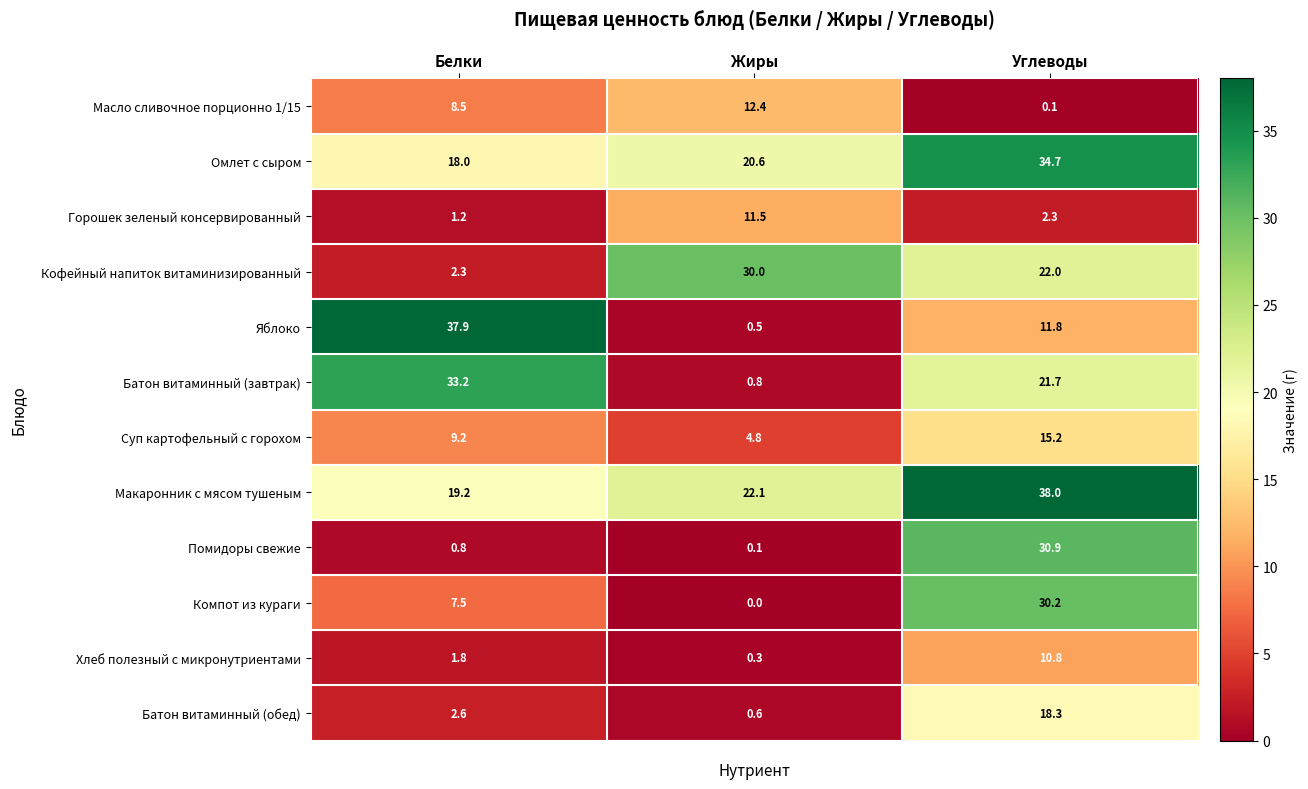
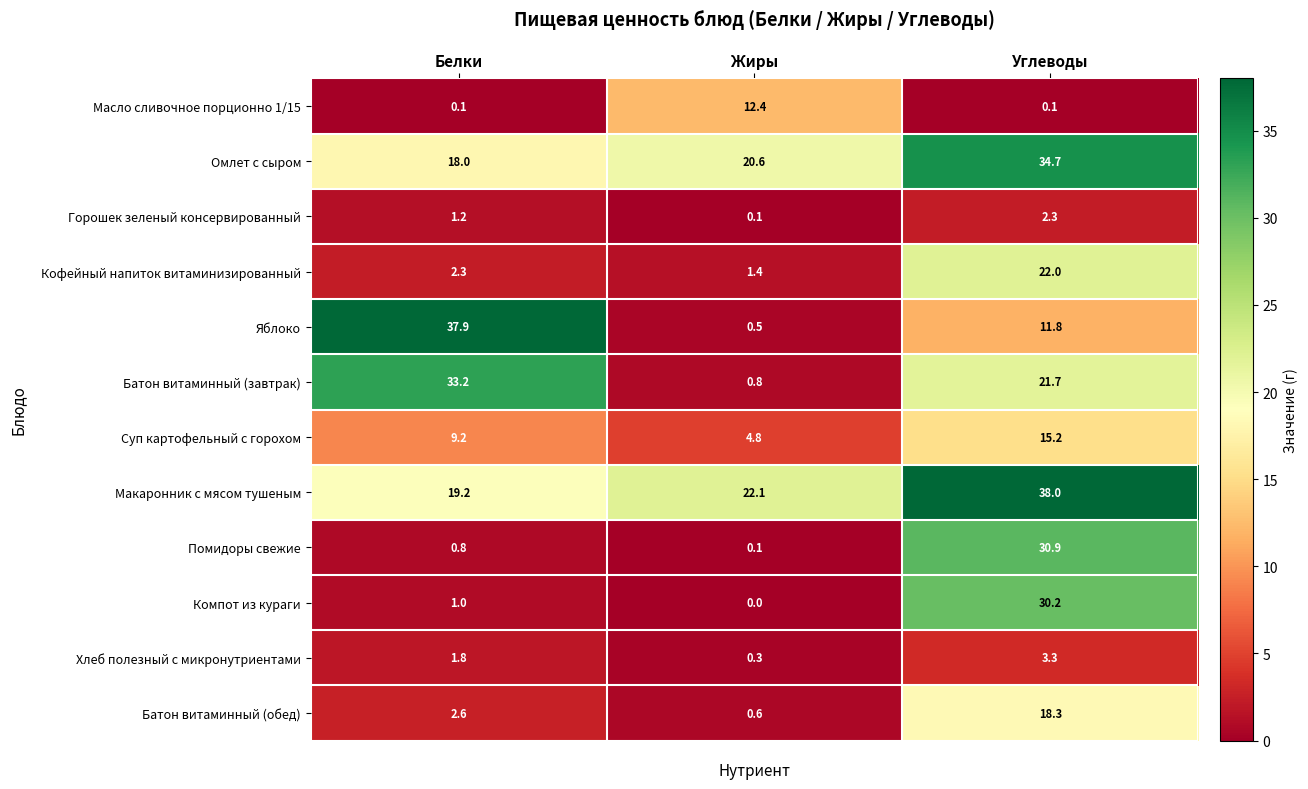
Масло сливочное порционно 1/15, Белки: 8.5 -> 0.1
Горошек зеленый консервированный, Жиры: 11.5 -> 0.1
Кофейный напиток витаминизированный, Жиры: 30.0 -> 1.4
Компот из кураги, Белки: 7.5 -> 1.0
Хлеб полезный с микронутриентами, Углеводы: 10.8 -> 3.3
